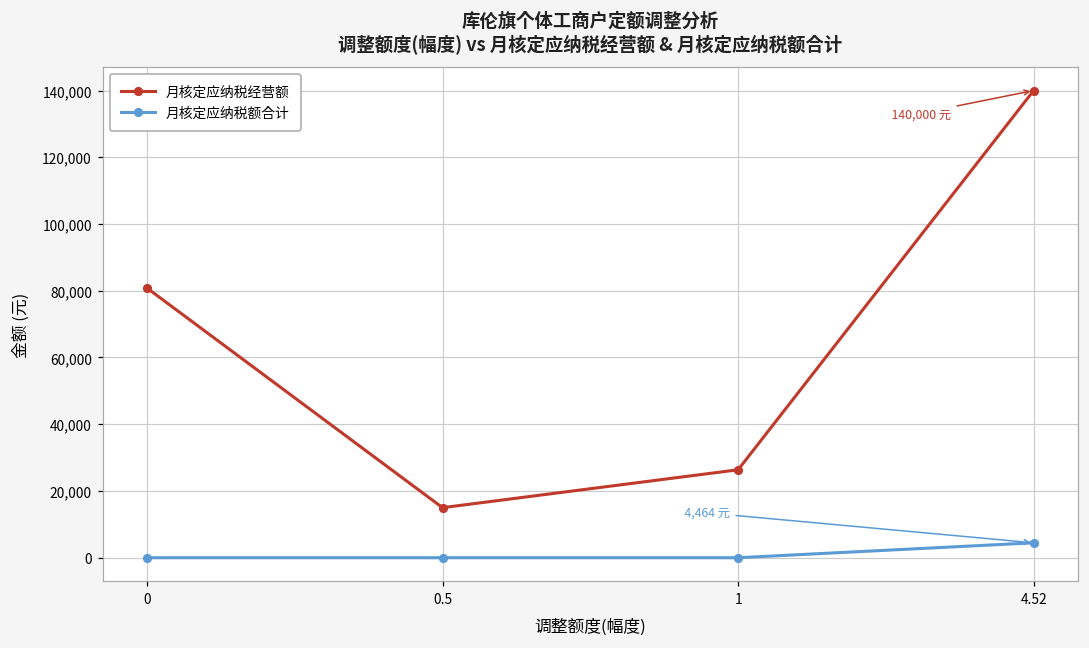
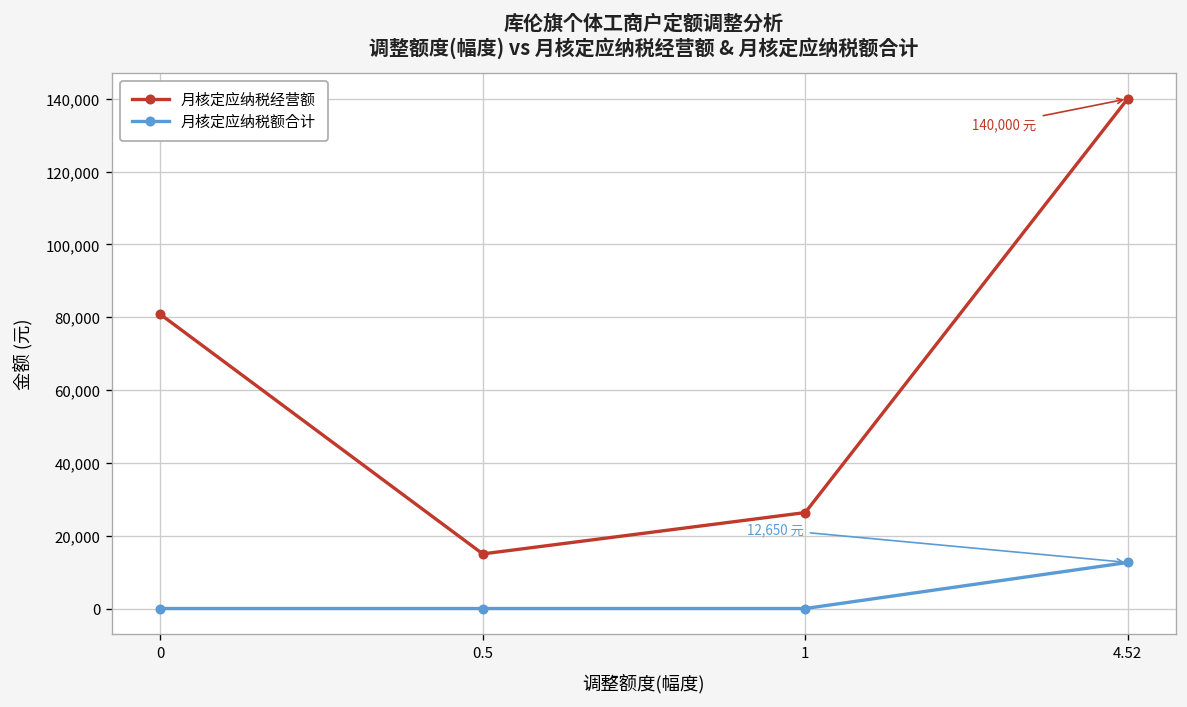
月核定应纳税额合计, 4.52: 4,464 -> 12,650
